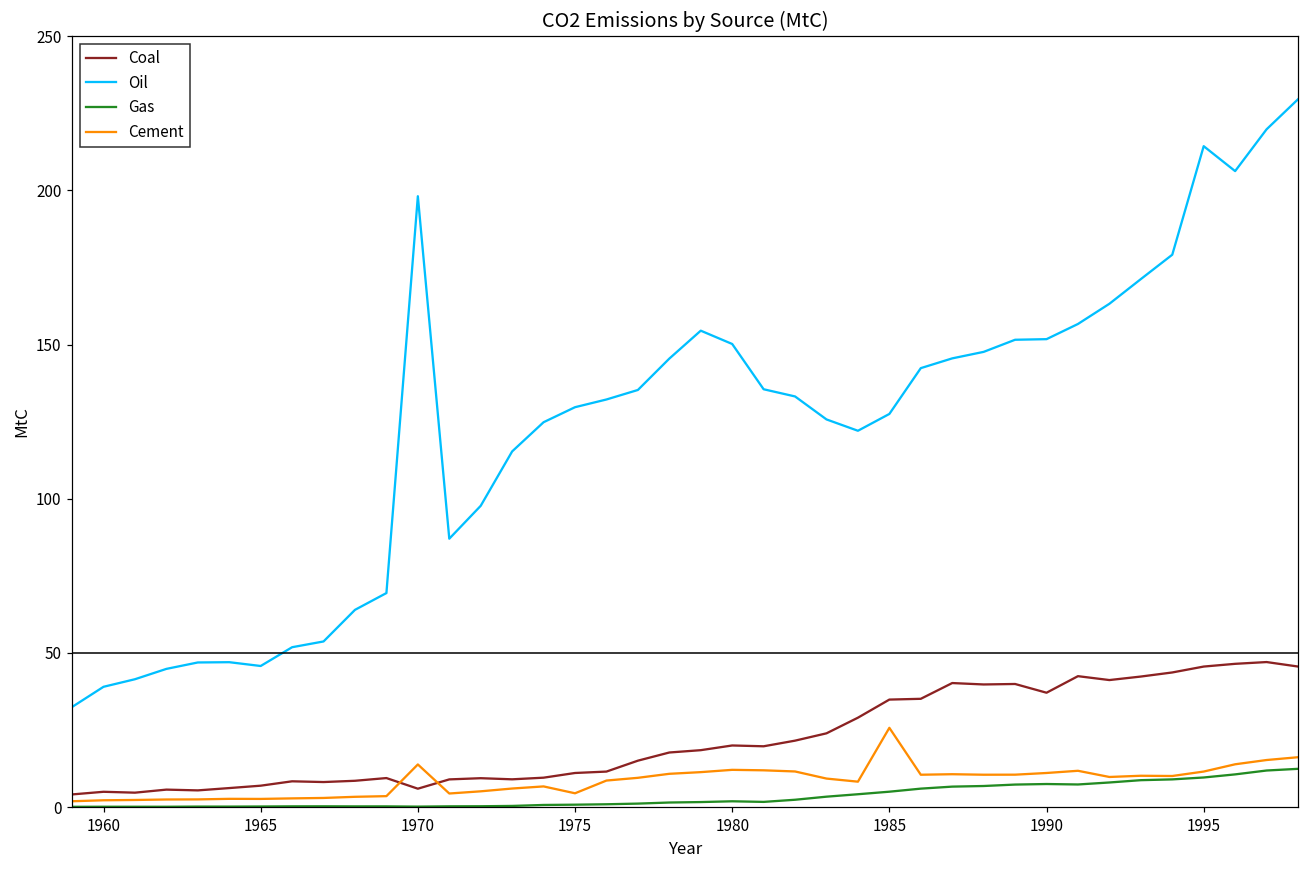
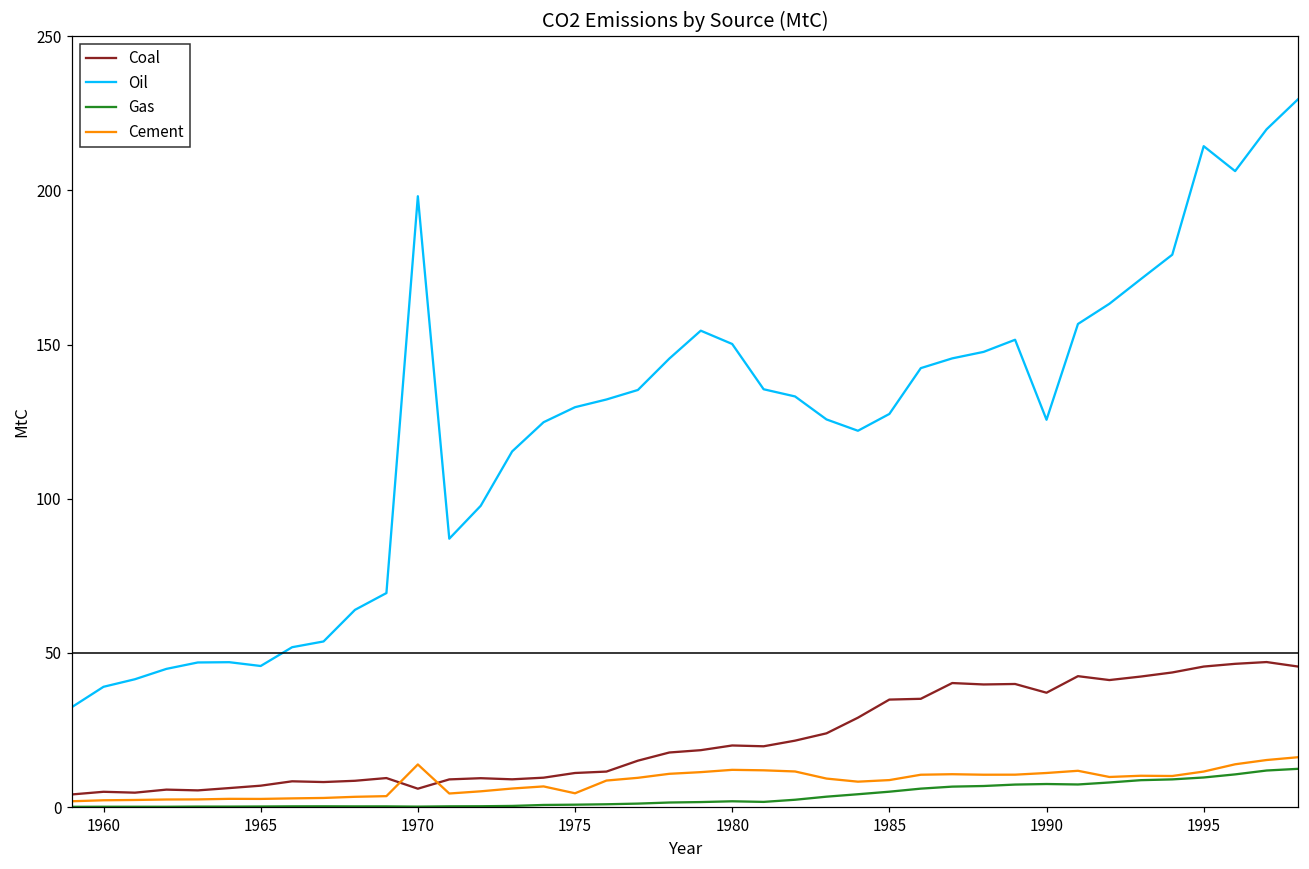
Cement, 1985: 26 -> 9
Oil, 1990: 152 -> 126
